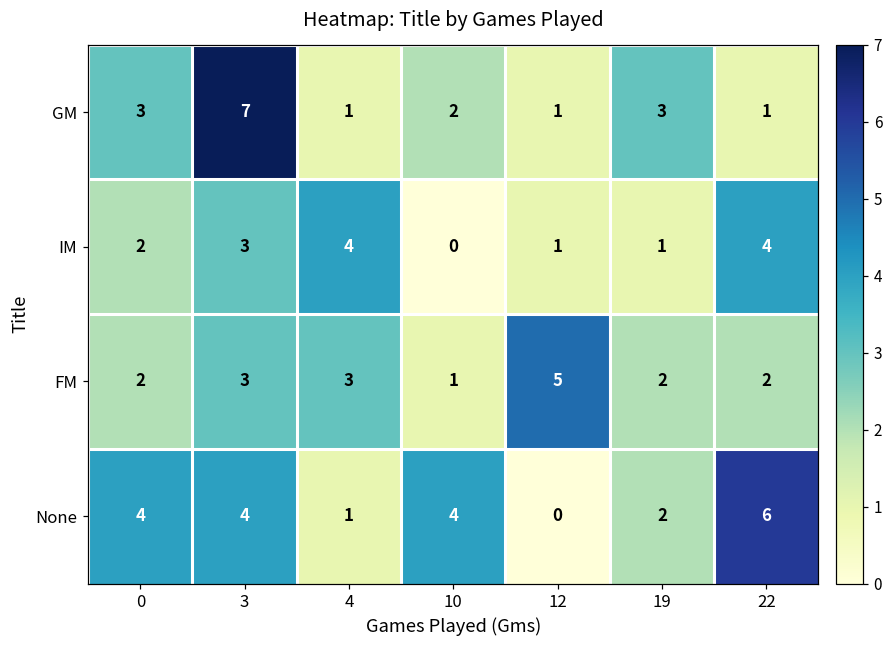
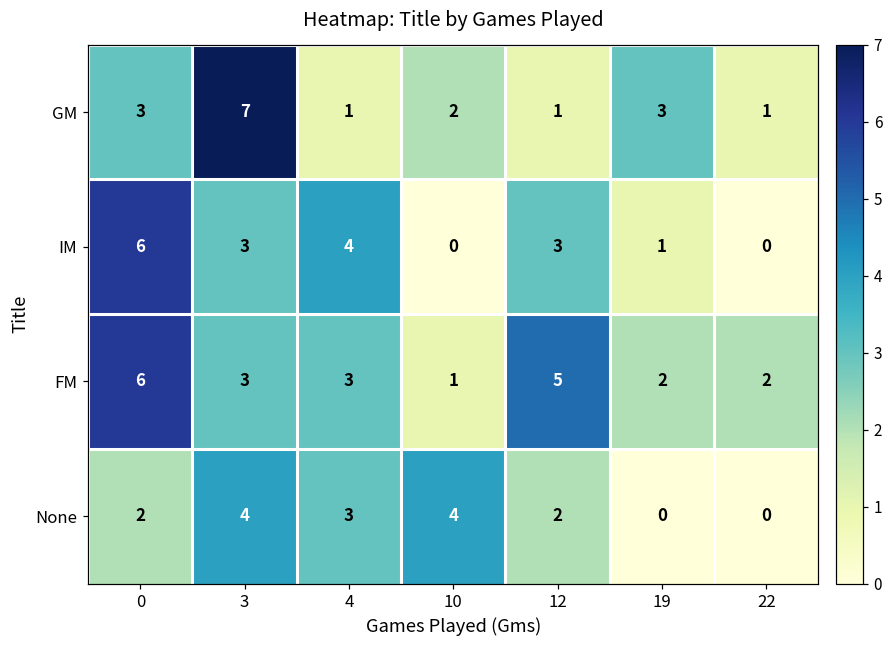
IM, 0: 2 -> 6
IM, 12: 1 -> 3
IM, 22: 4 -> 0
FM, 0: 2 -> 6
None, 0: 4 -> 2
None, 4: 1 -> 3
None, 12: 0 -> 2
None, 19: 2 -> 0
None, 22: 6 -> 0
